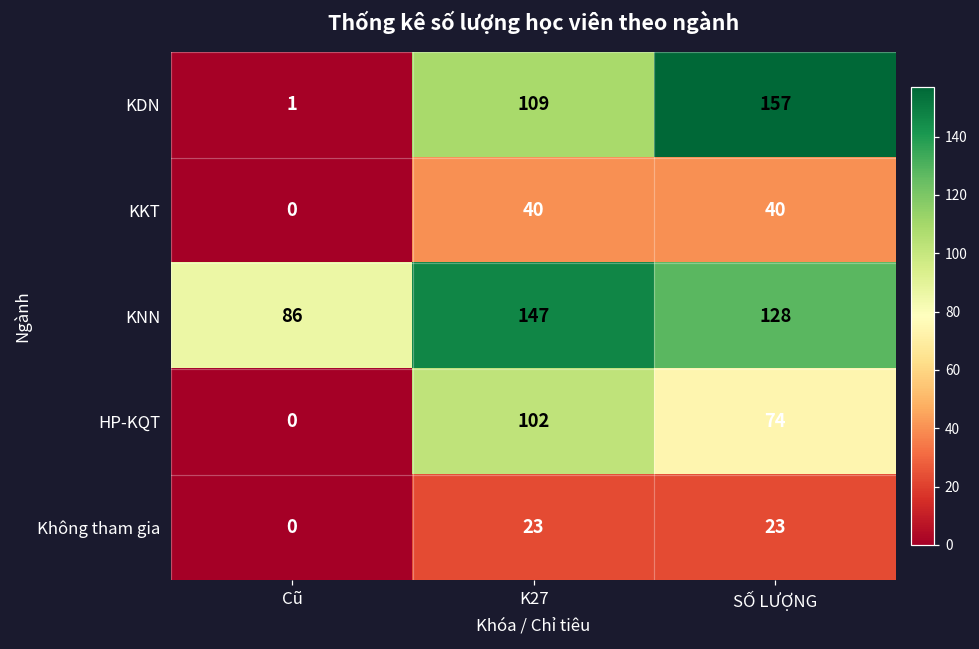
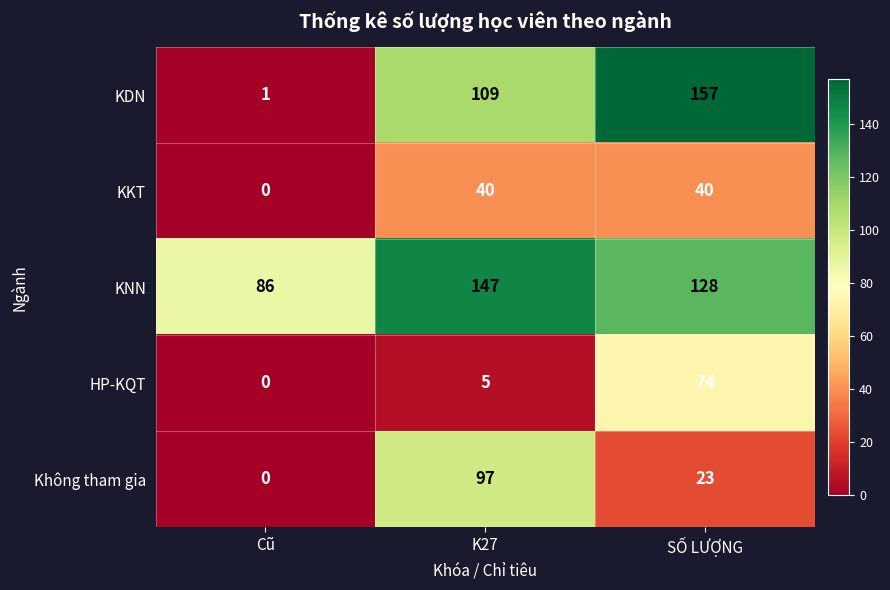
HP-KQT, K27: 102 -> 5
Không tham gia, K27: 23 -> 97
